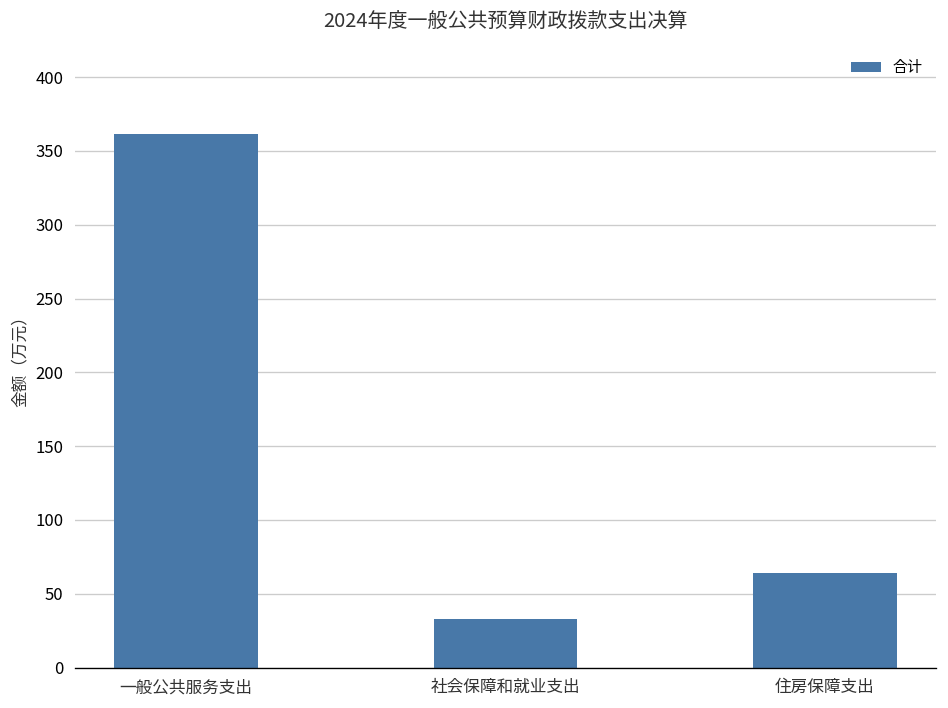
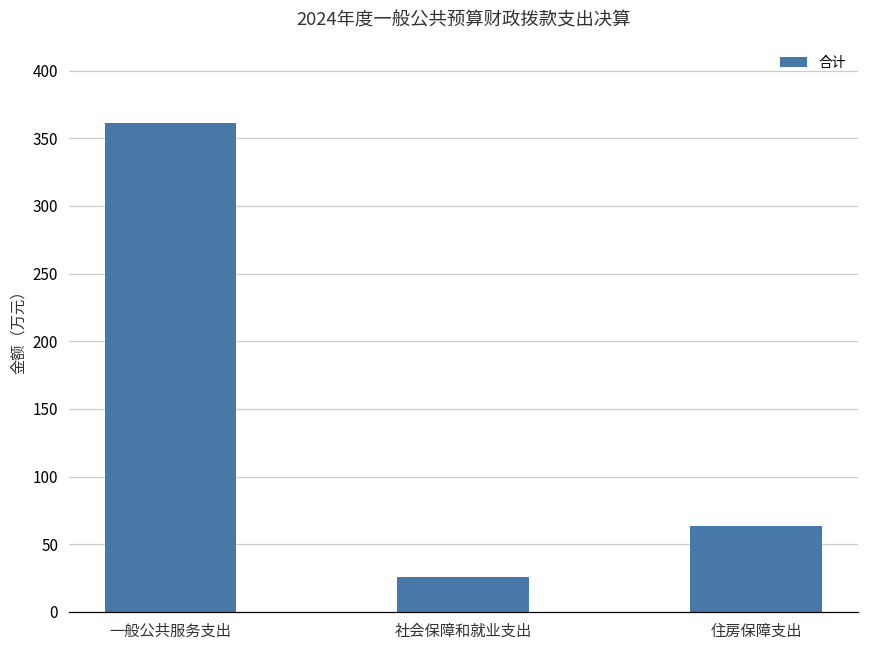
社会保障和就业支出: 33 -> 26
